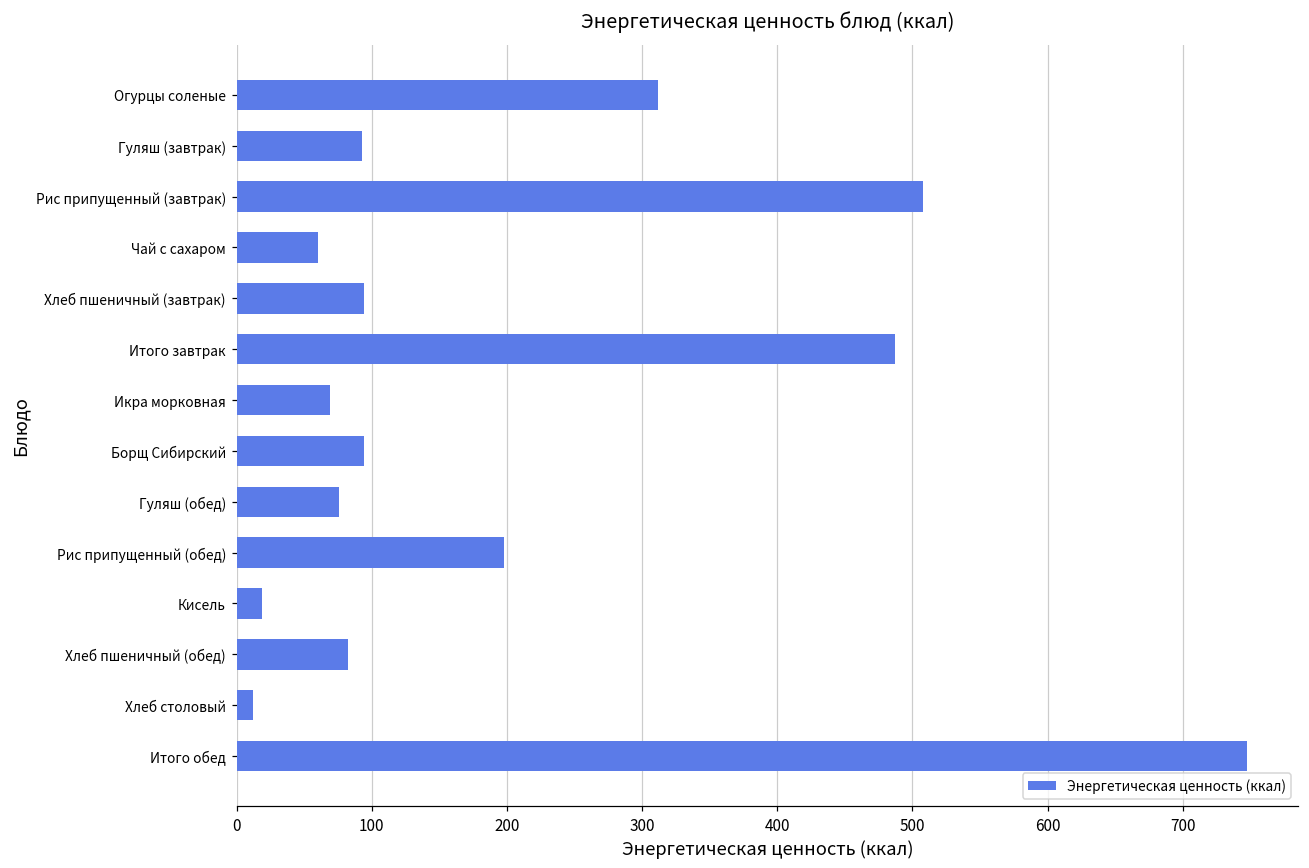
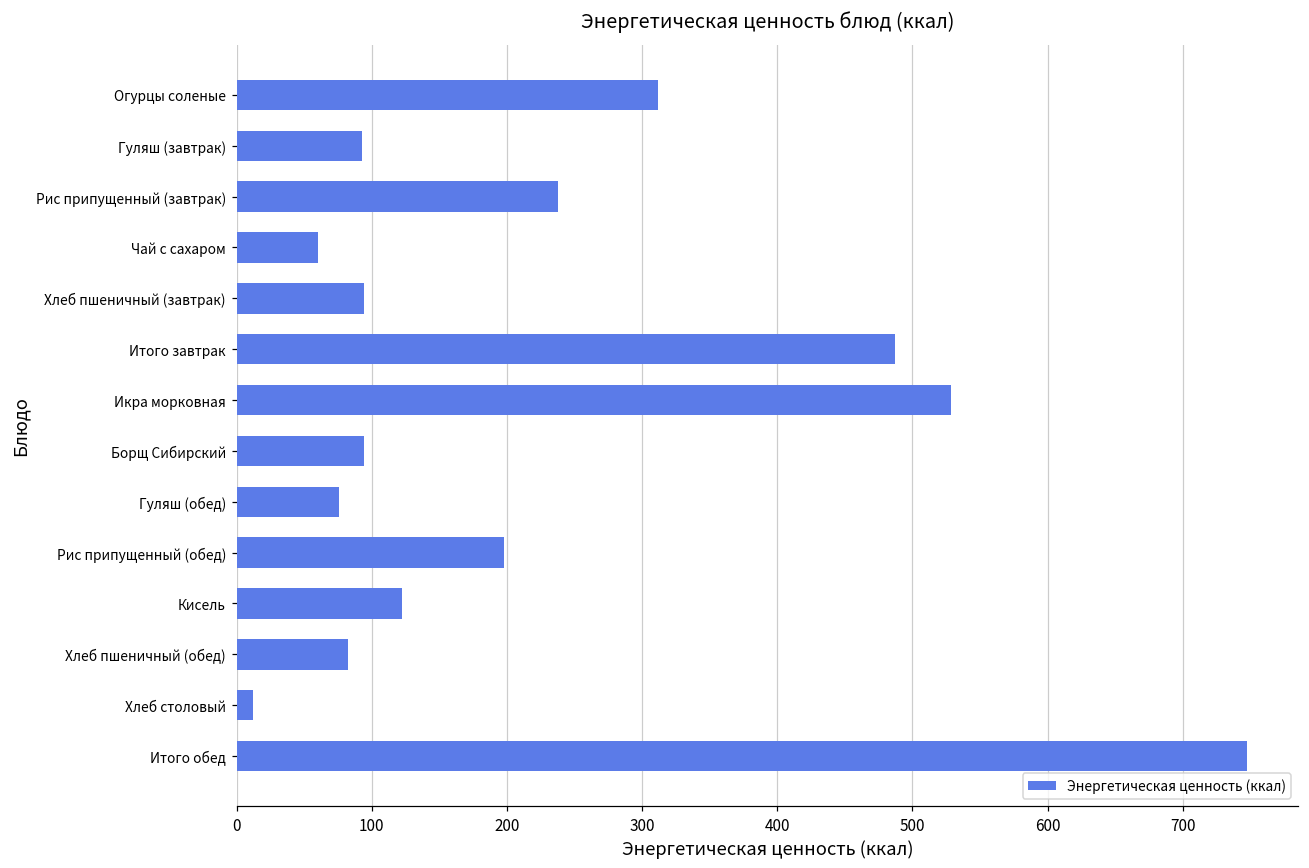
Рис припущенный (завтрак): 508 -> 238
Икра морковная: 69 -> 529
Кисель: 19 -> 122
